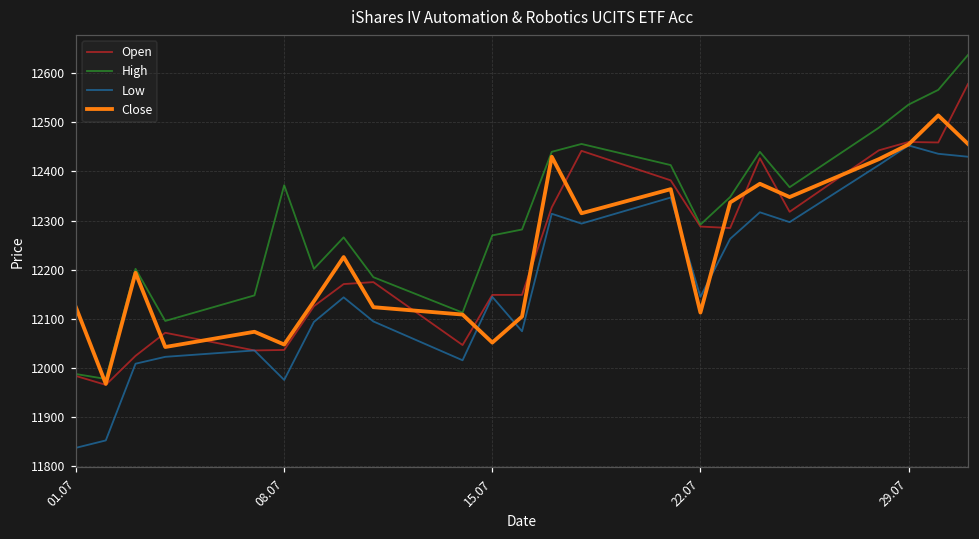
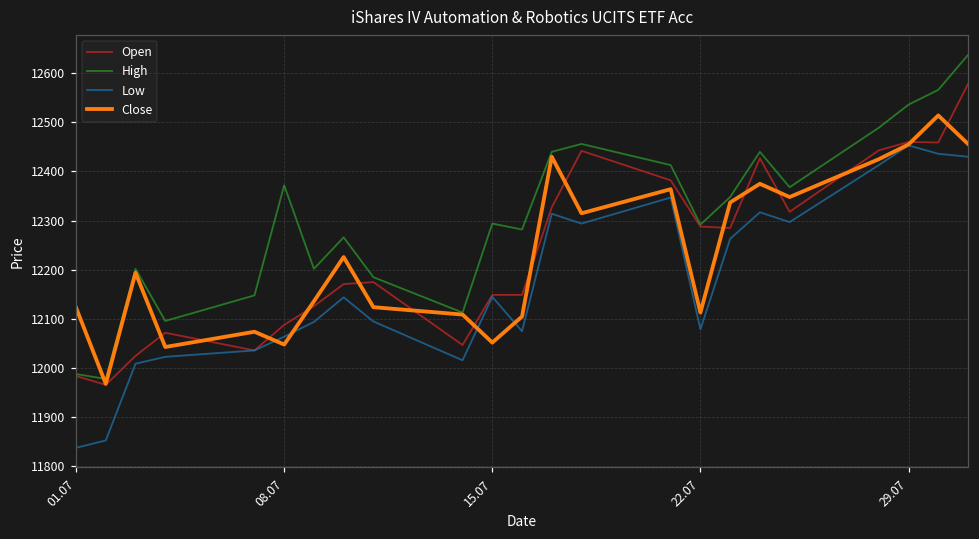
Open, 08.07: 12040 -> 12090
Low, 08.07: 11980 -> 12060
High, 15.07: 12270 -> 12290
Low, 22.07: 12150 -> 12080
